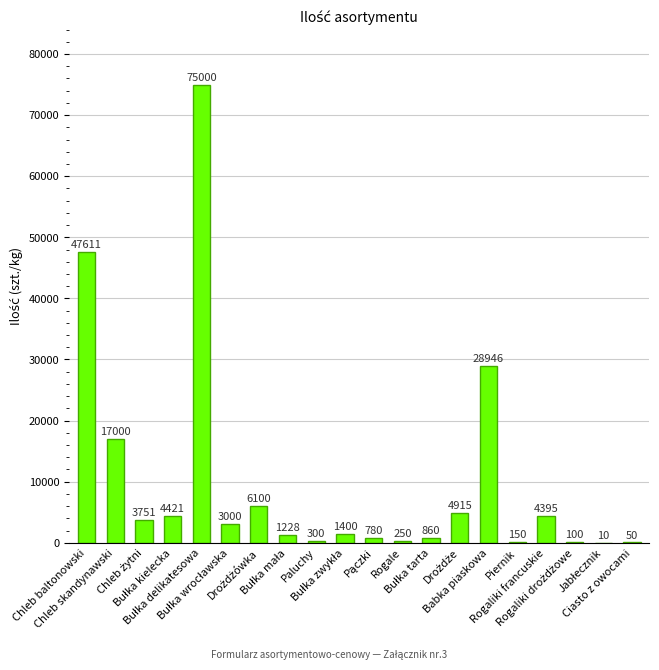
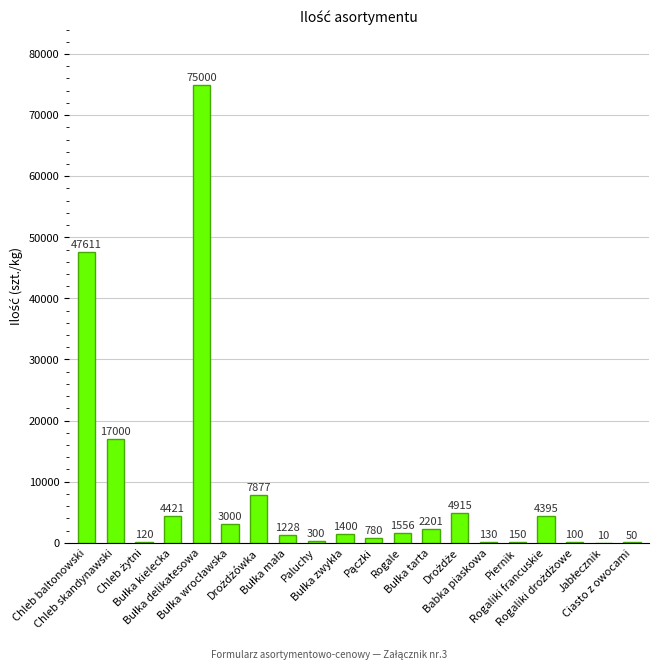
Chleb żytni: 3751 -> 120
Drożdżówka: 6100 -> 7877
Rogale: 250 -> 1556
Bułka tarta: 860 -> 2201
Babka piaskowa: 28946 -> 130
